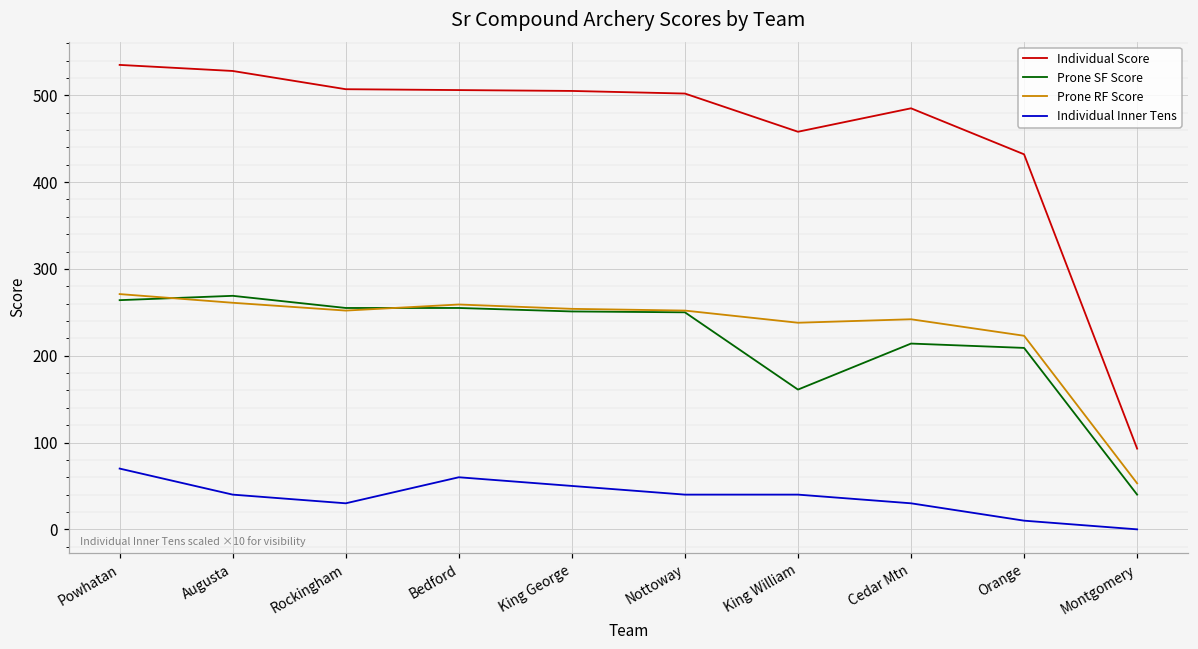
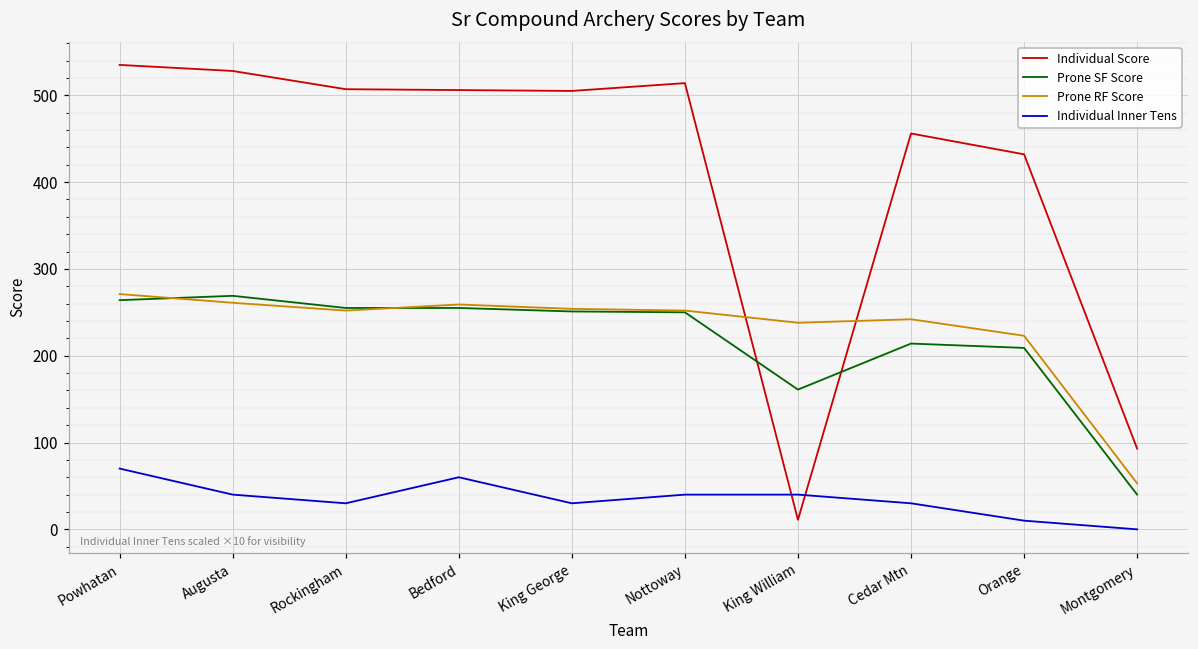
Individual Inner Tens, King George: 50 -> 30
Individual Score, Nottoway: 500 -> 510
Individual Score, King William: 460 -> 10
Individual Score, Cedar Mtn: 490 -> 460
